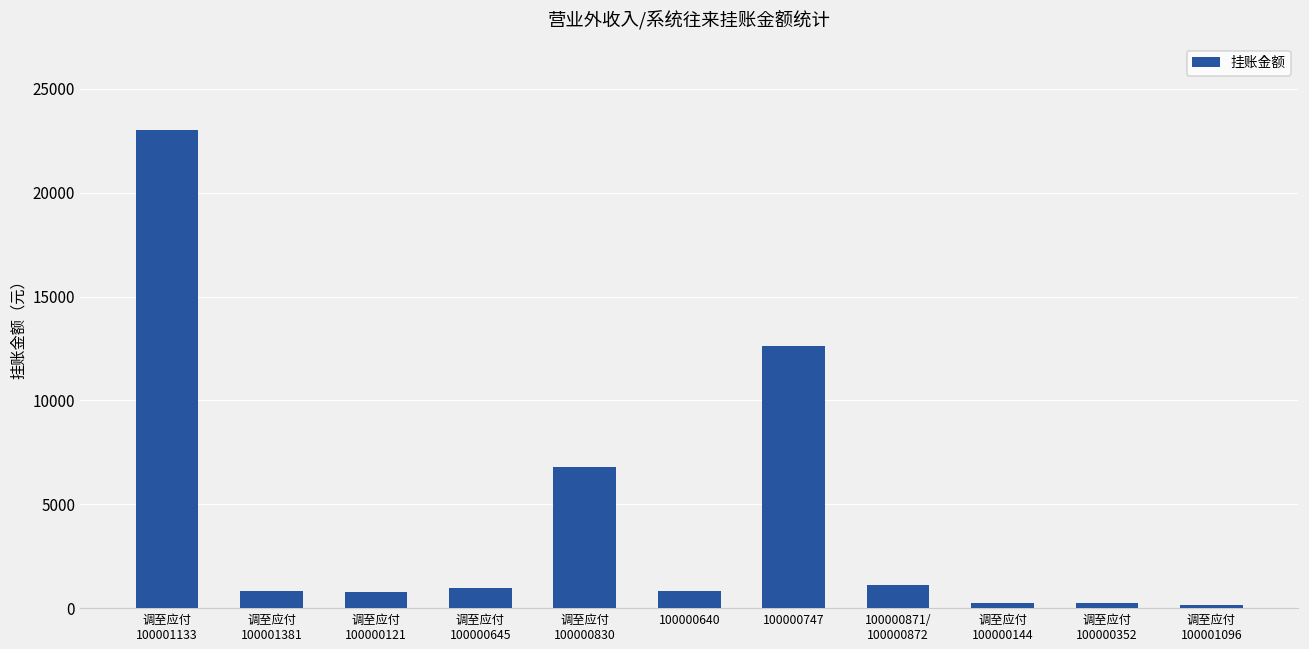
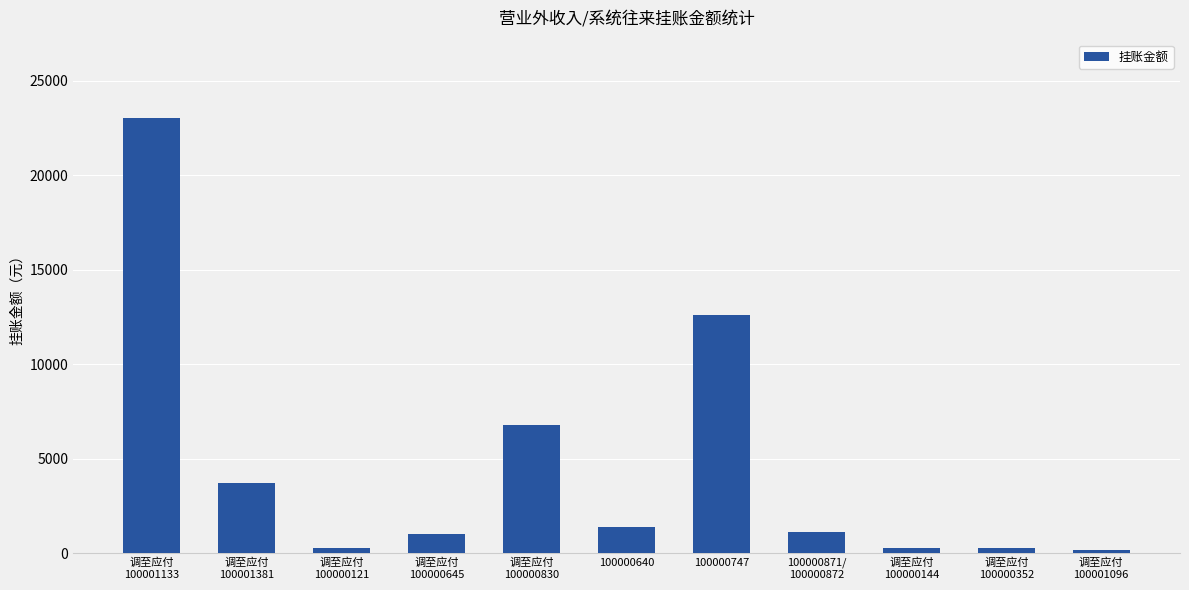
调至应付 100001381: 800 -> 3700
调至应付 100000121: 800 -> 300
100000640: 800 -> 1400
